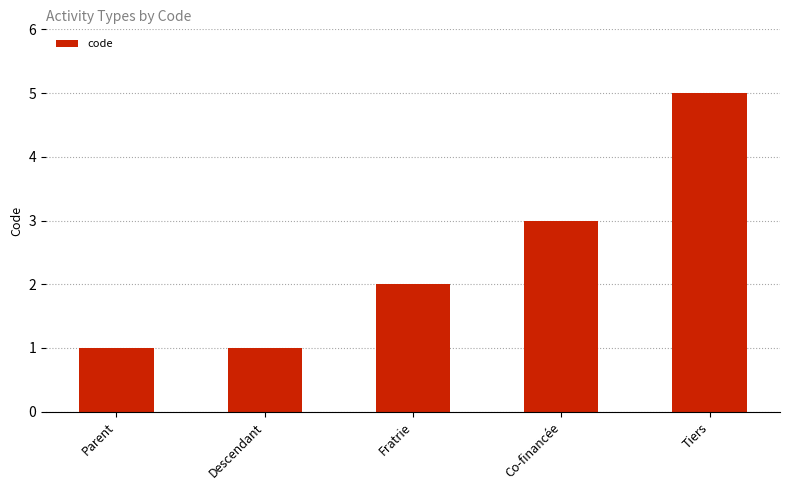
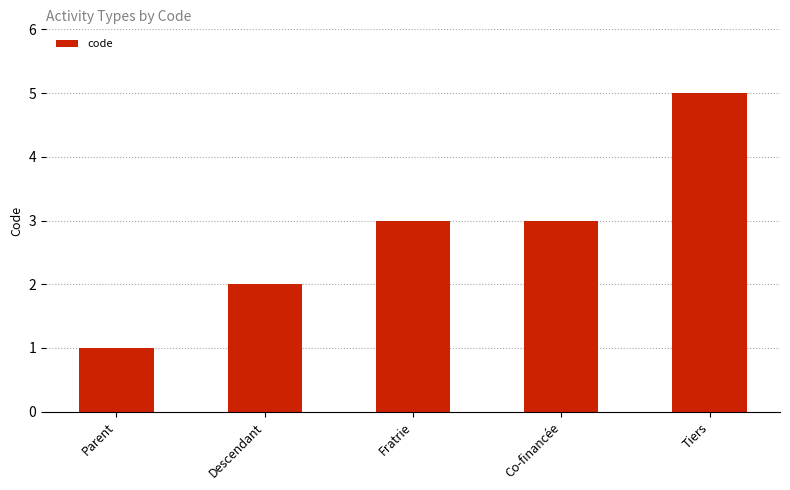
Descendant: 1 -> 2
Fratrie: 2 -> 3
